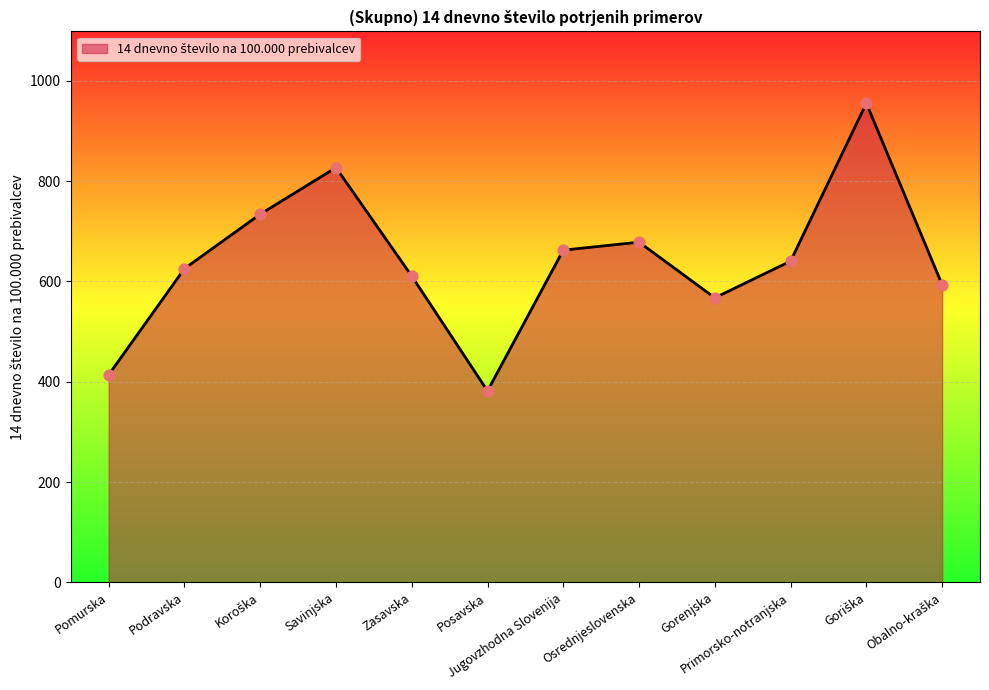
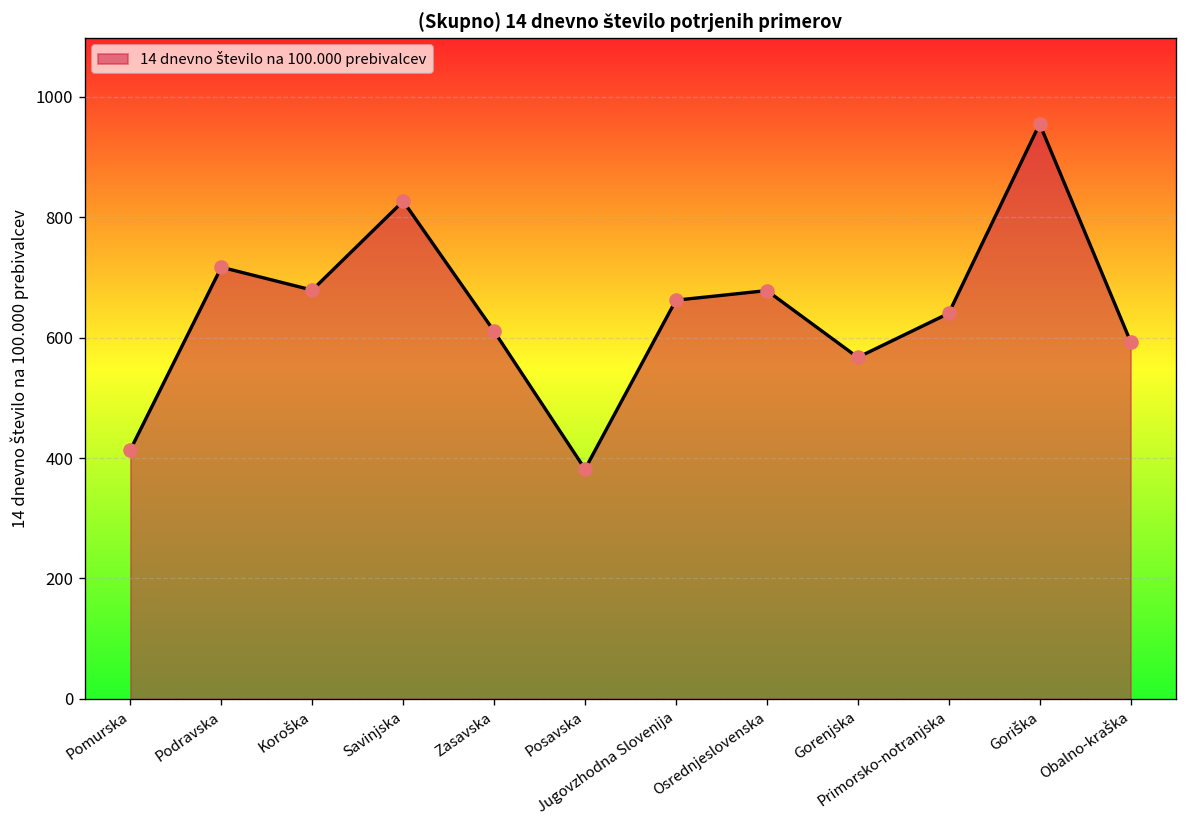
Podravska: 630 -> 720
Koroška: 730 -> 680
